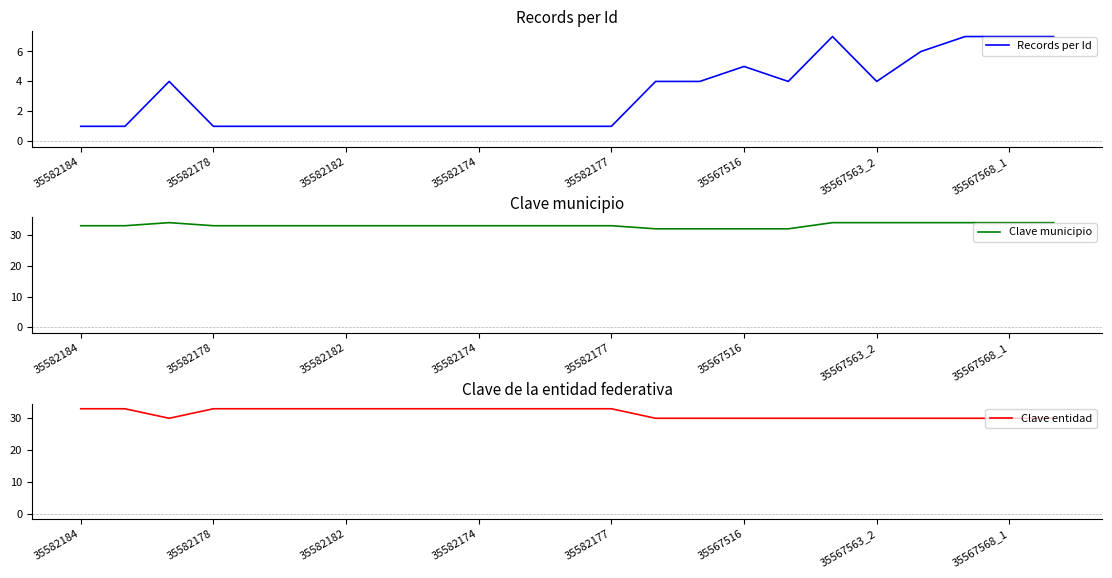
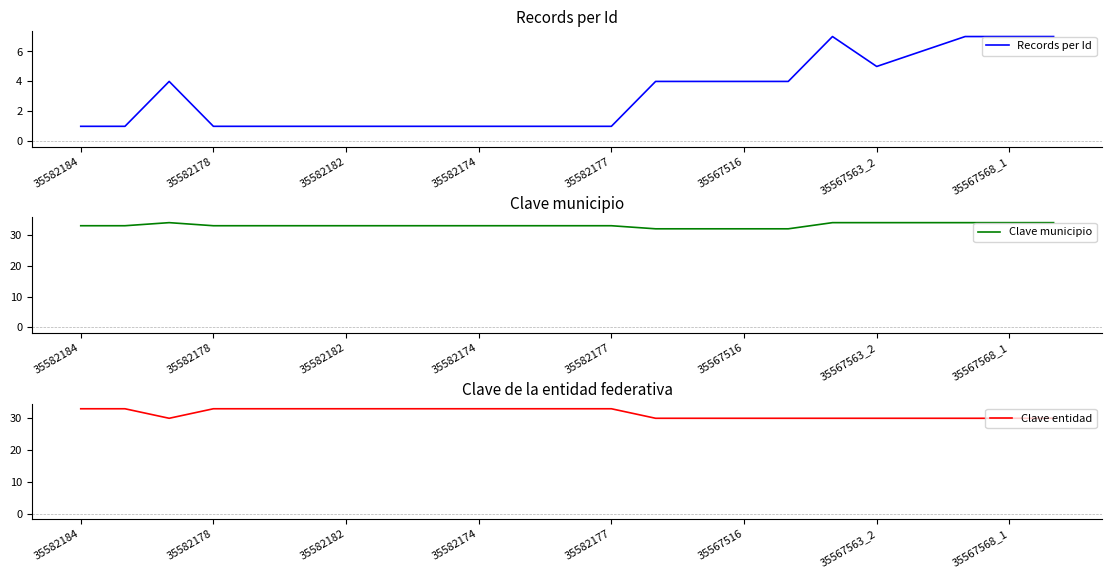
Records per Id, 35567516: 5 -> 4
Records per Id, 35567563_2: 4 -> 5
